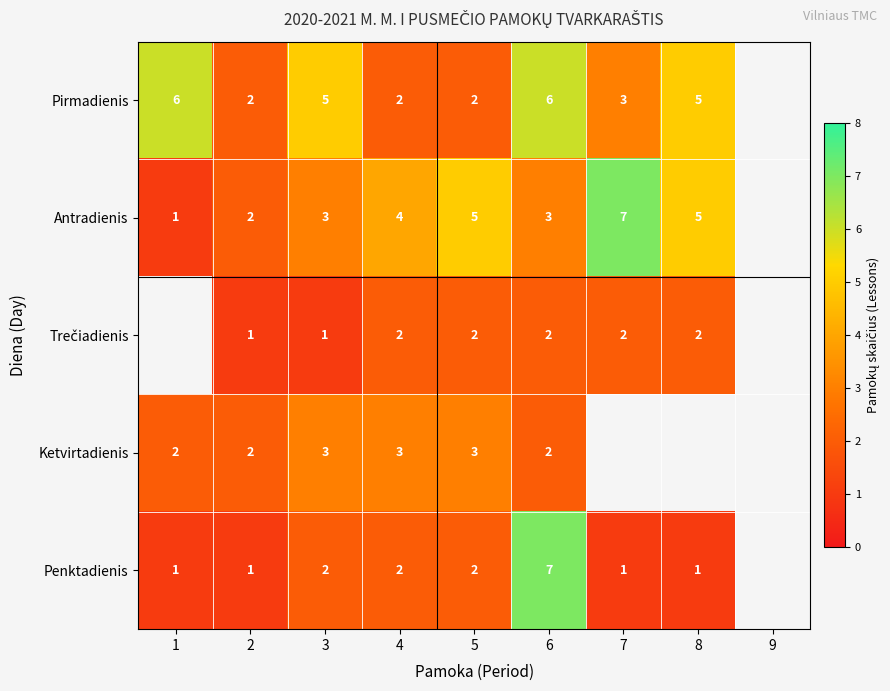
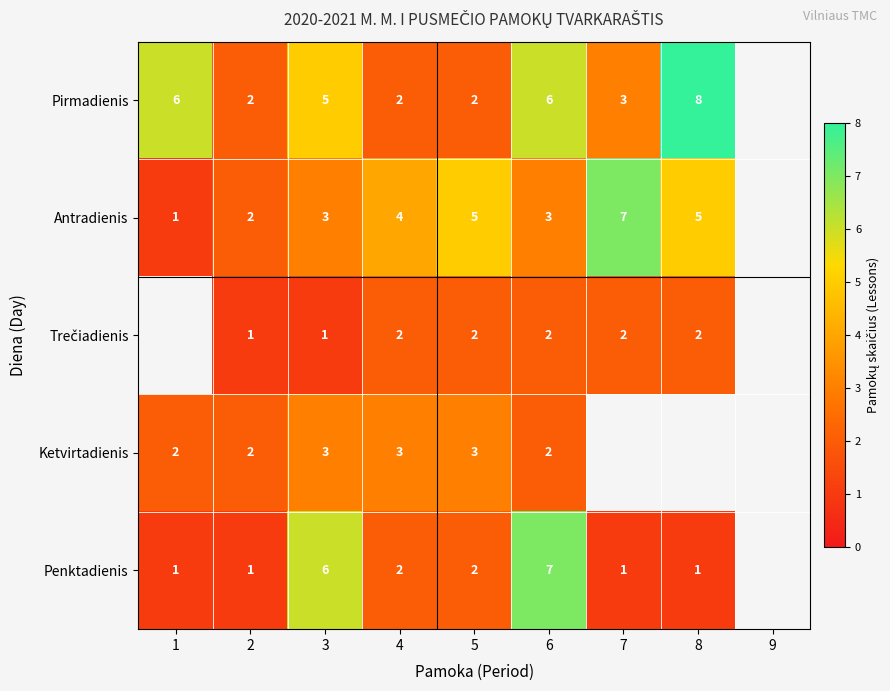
Pirmadienis, 8: 5 -> 8
Penktadienis, 3: 2 -> 6
